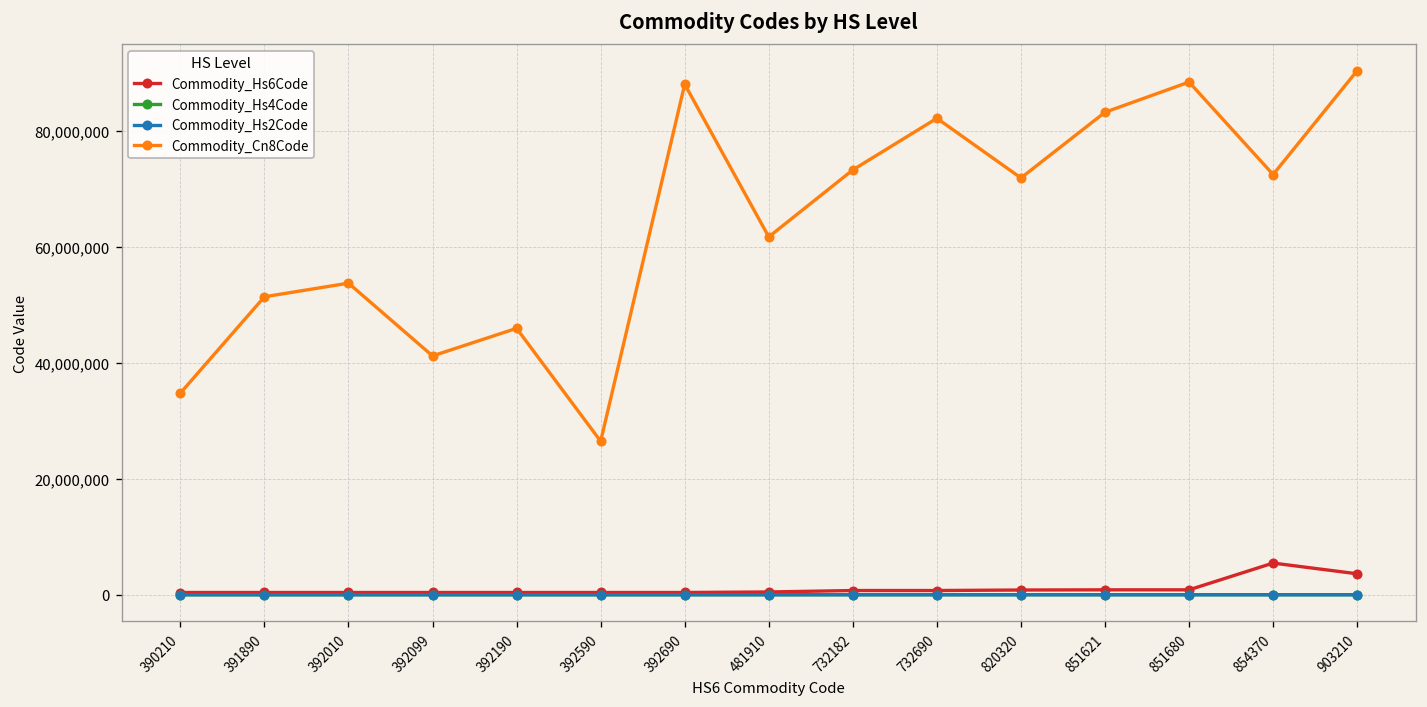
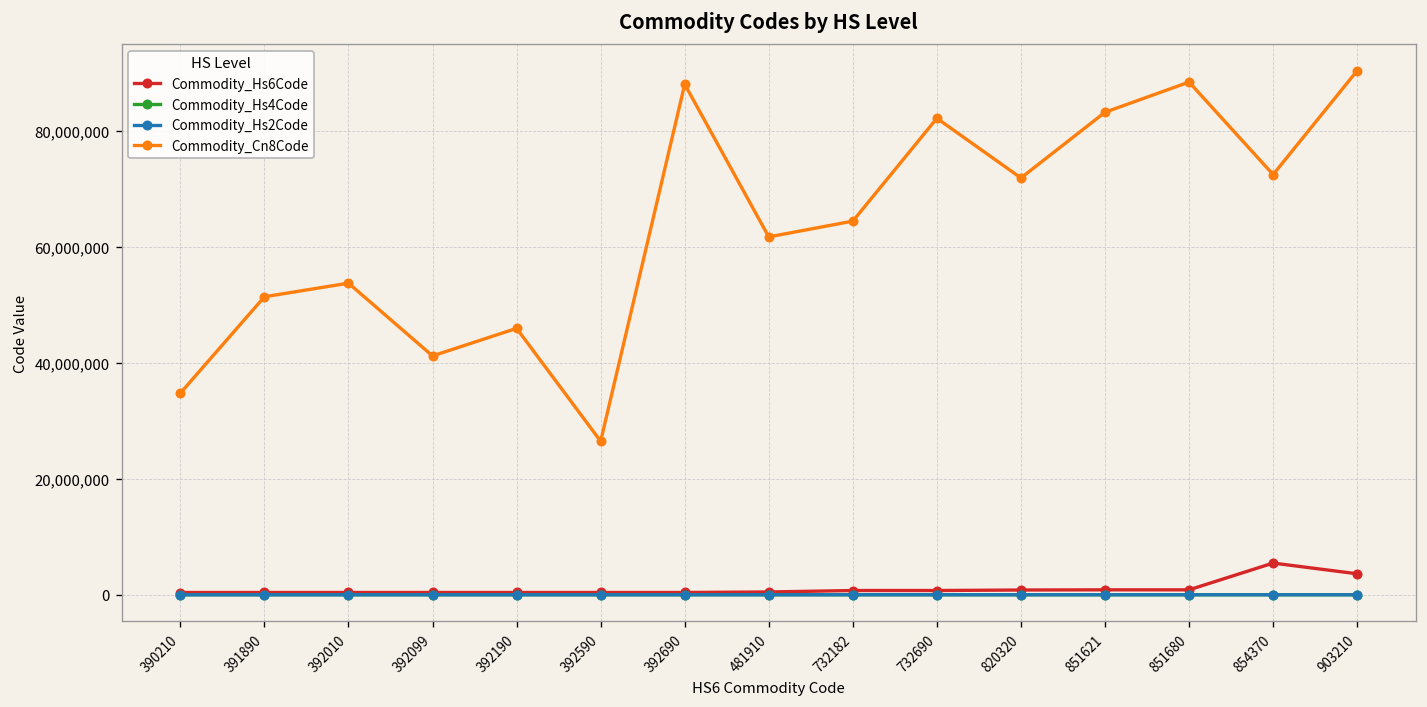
Commodity_Cn8Code, 732182: 73,000,000 -> 64,000,000
